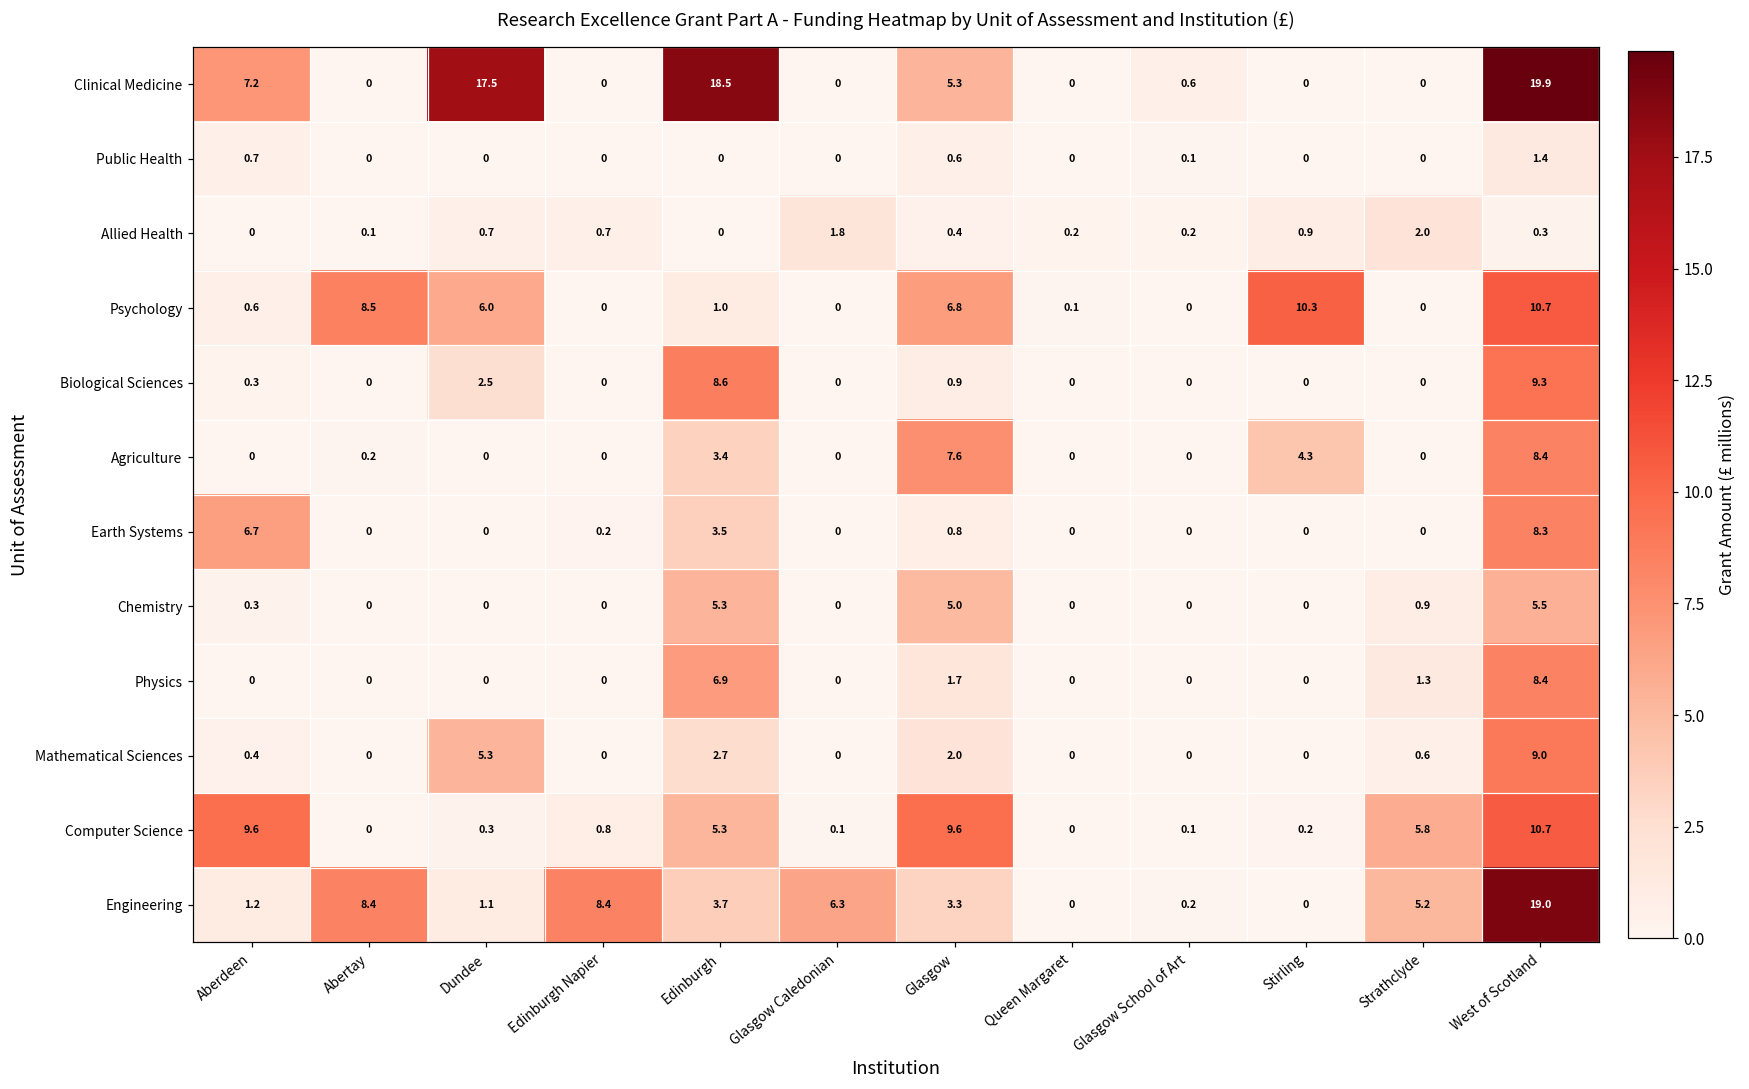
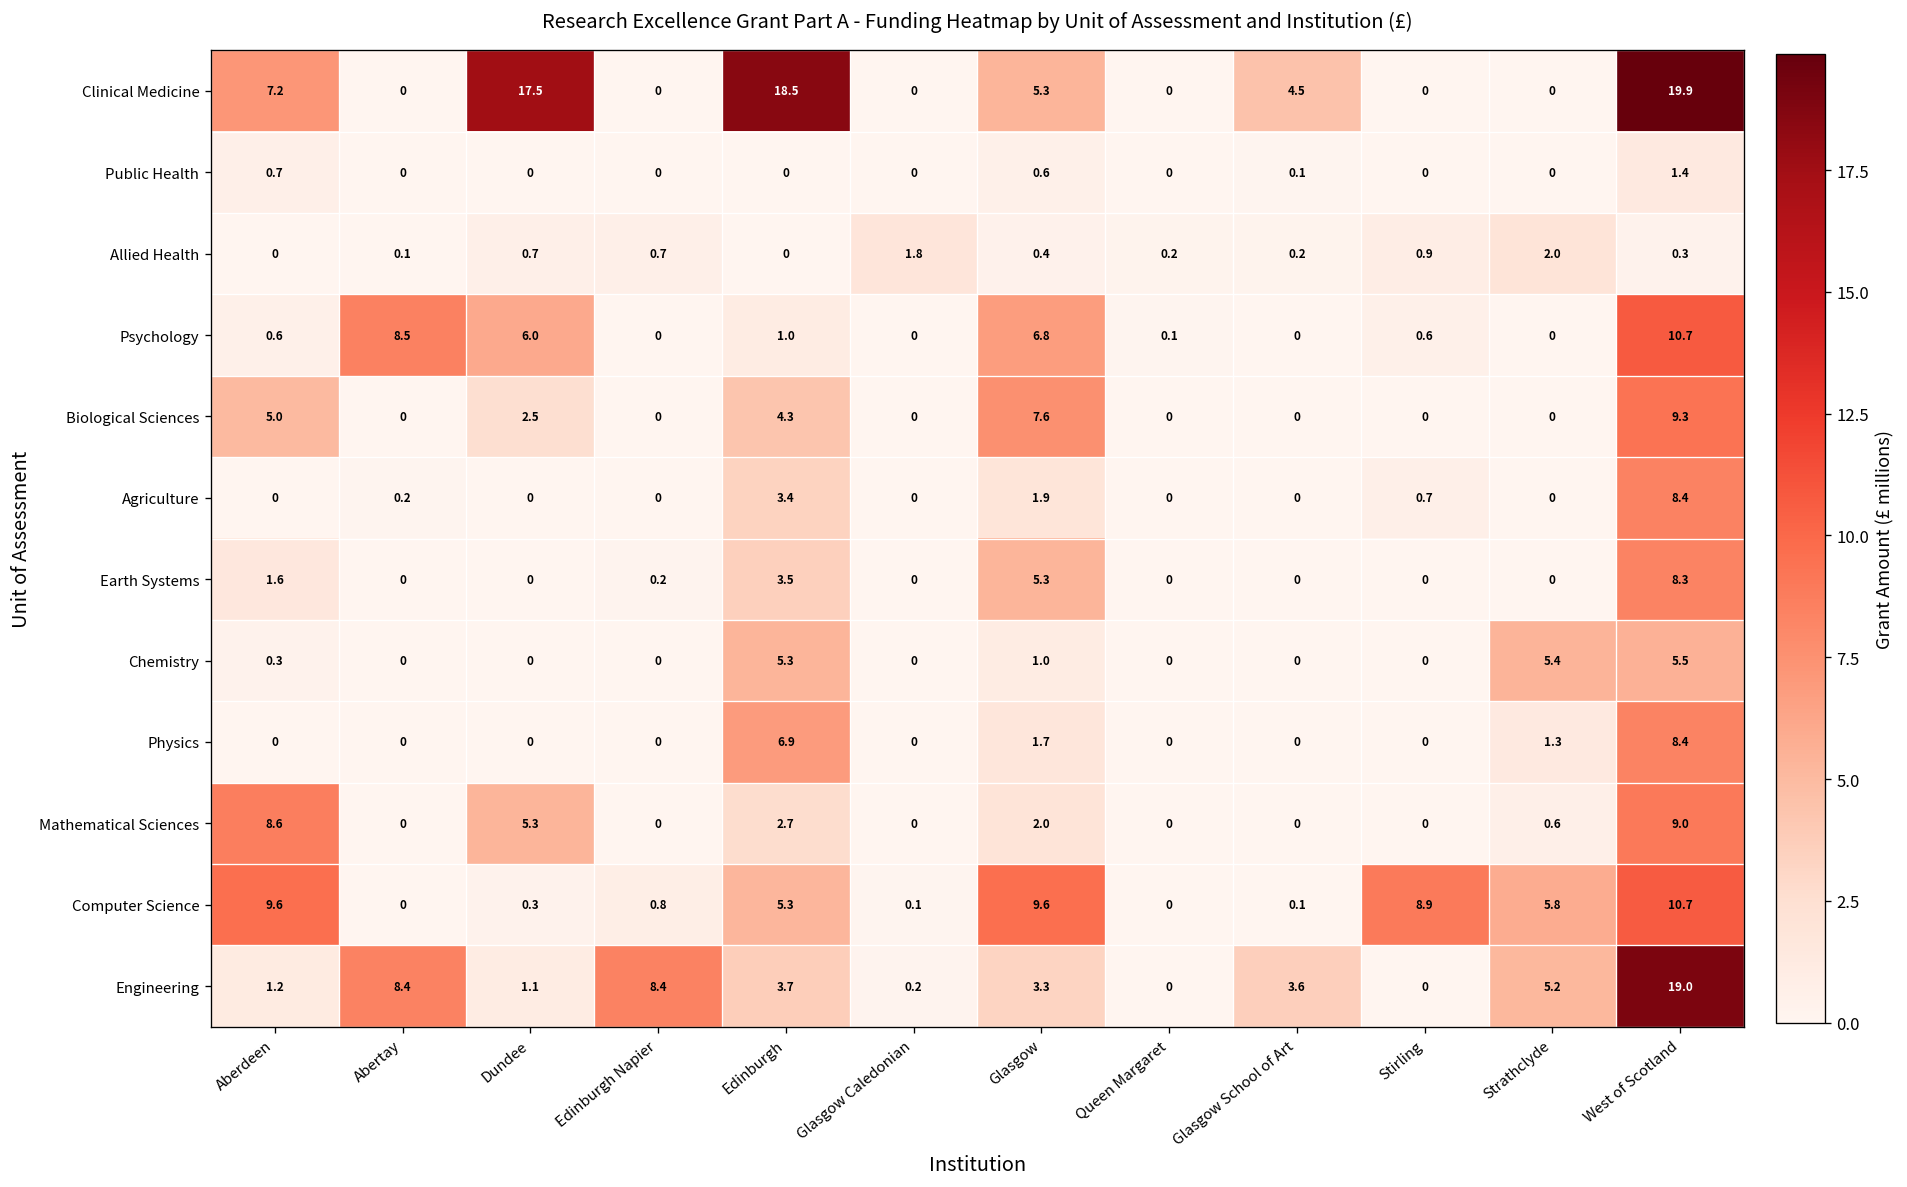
Clinical Medicine, Glasgow School of Art: 0.6 -> 4.5
Psychology, Stirling: 10.3 -> 0.6
Biological Sciences, Aberdeen: 0.3 -> 5.0
Biological Sciences, Edinburgh: 8.6 -> 4.3
Biological Sciences, Glasgow: 0.9 -> 7.6
Agriculture, Glasgow: 7.6 -> 1.9
Agriculture, Stirling: 4.3 -> 0.7
Earth Systems, Aberdeen: 6.7 -> 1.6
Earth Systems, Glasgow: 0.8 -> 5.3
Chemistry, Glasgow: 5.0 -> 1.0
Chemistry, Strathclyde: 0.9 -> 5.4
Mathematical Sciences, Aberdeen: 0.4 -> 8.6
Computer Science, Stirling: 0.2 -> 8.9
Engineering, Glasgow Caledonian: 6.3 -> 0.2
Engineering, Glasgow School of Art: 0.2 -> 3.6
